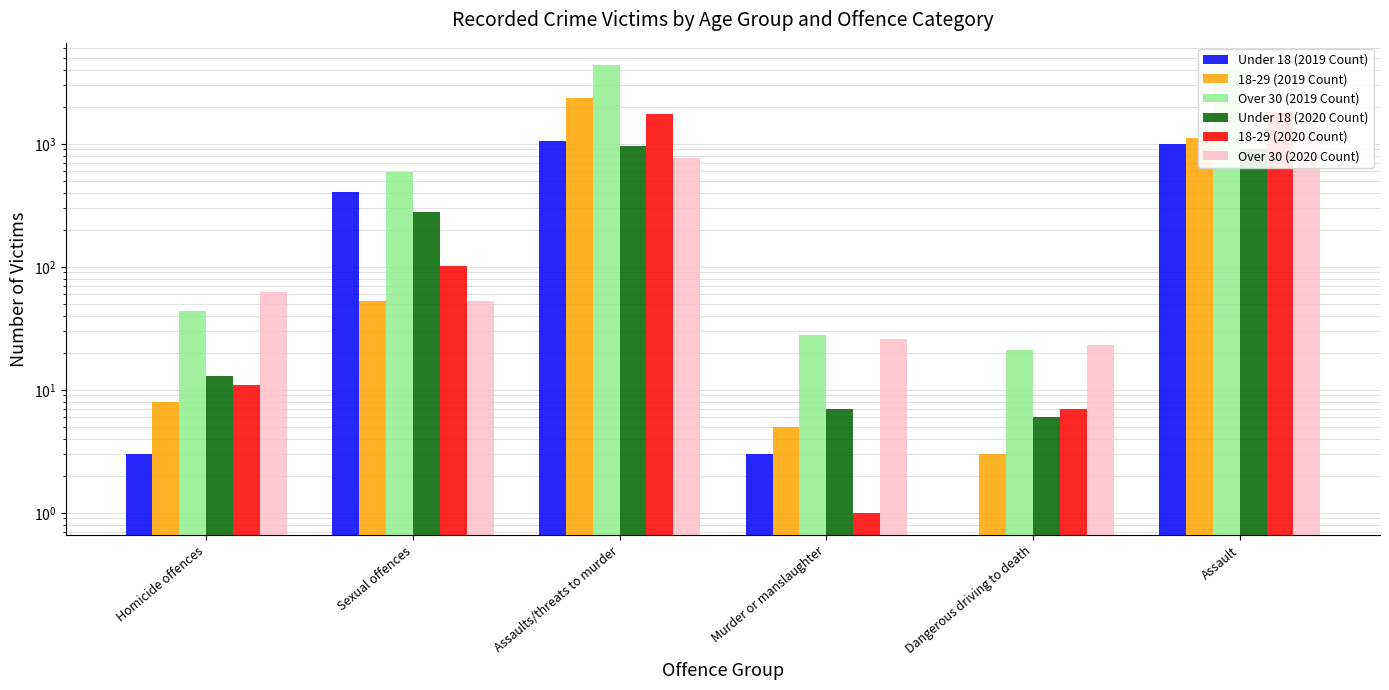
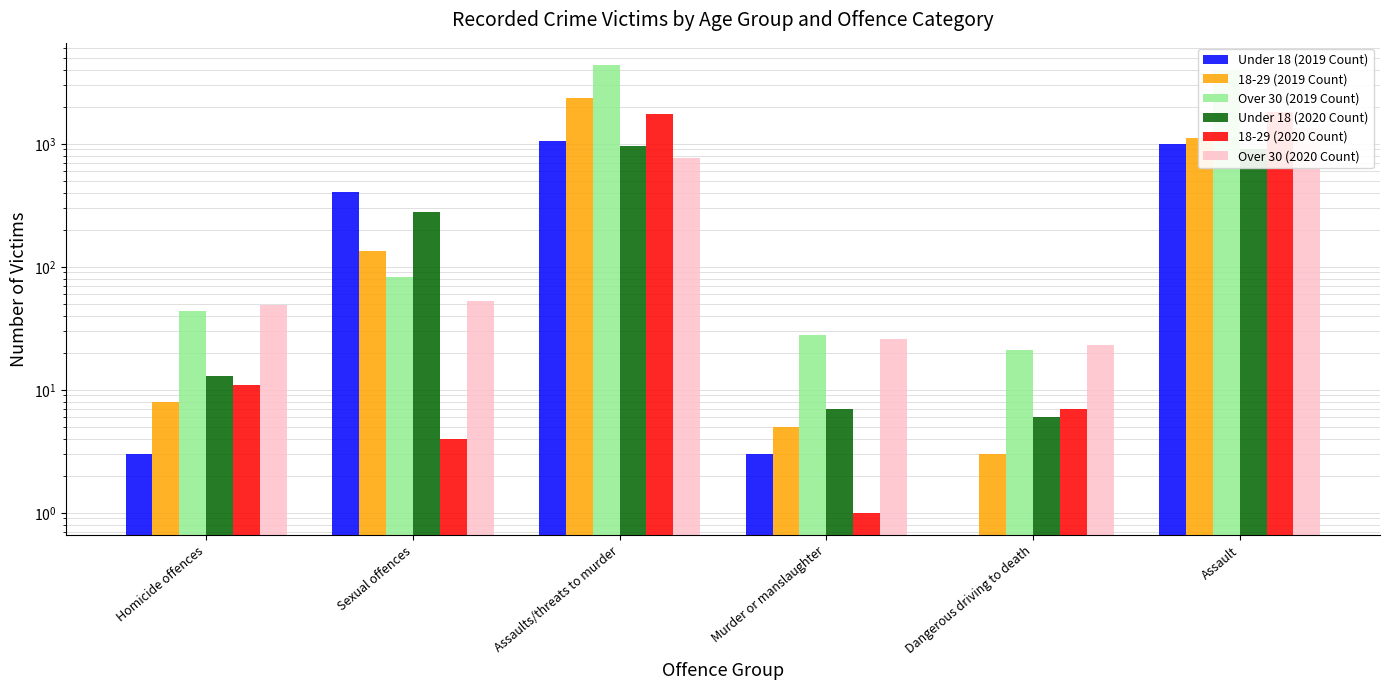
Over 30 (2020 Count), Homicide offences: 60 -> 49
18-29 (2019 Count), Sexual offences: 53 -> 130
Over 30 (2019 Count), Sexual offences: 600 -> 80
18-29 (2020 Count), Sexual offences: 100 -> 4
